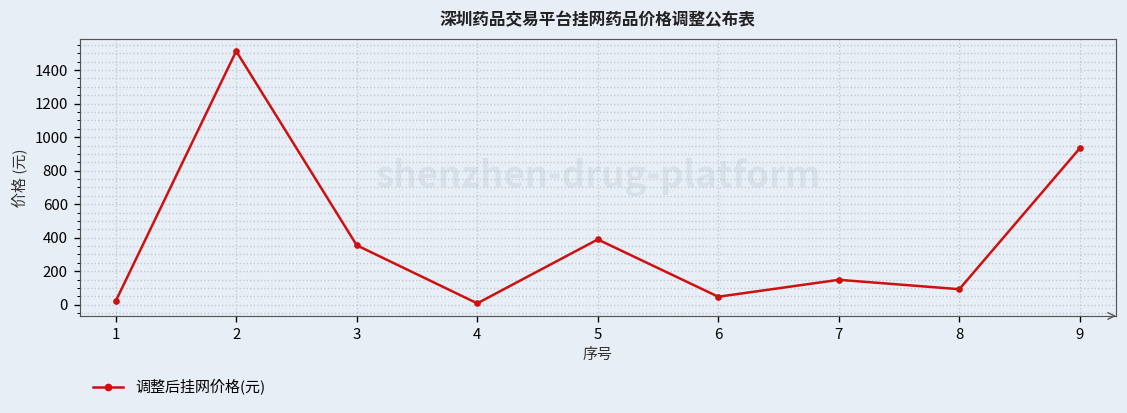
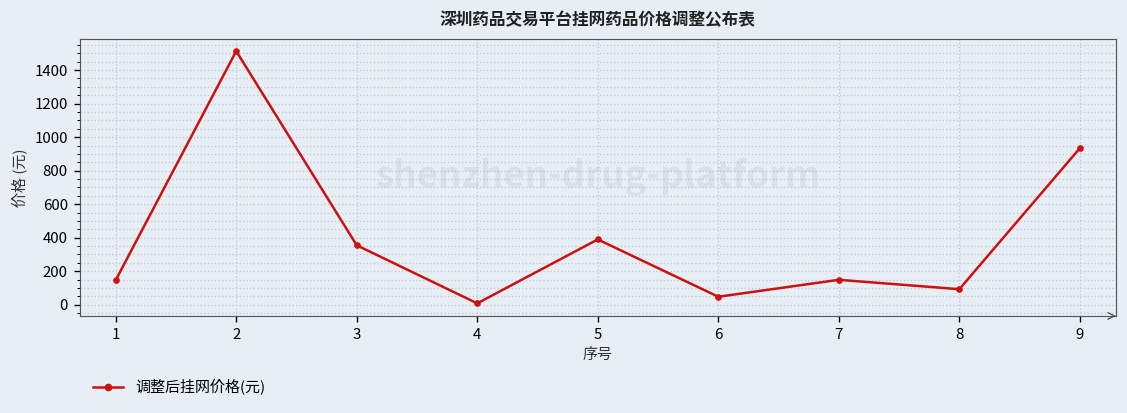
1: 20 -> 150
